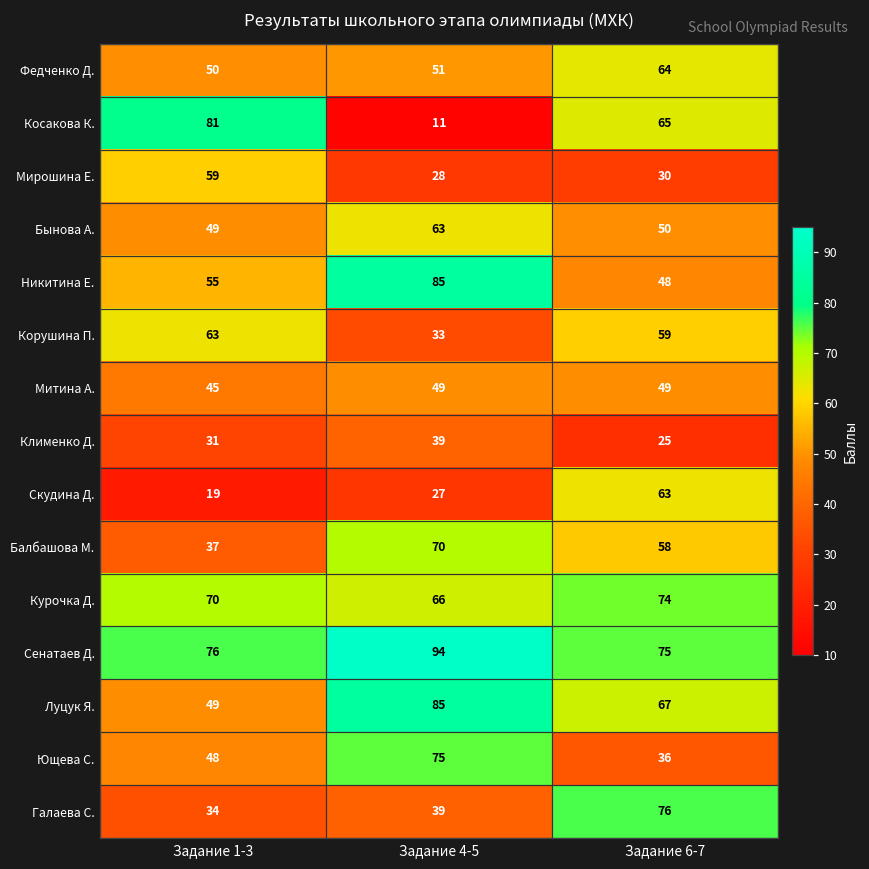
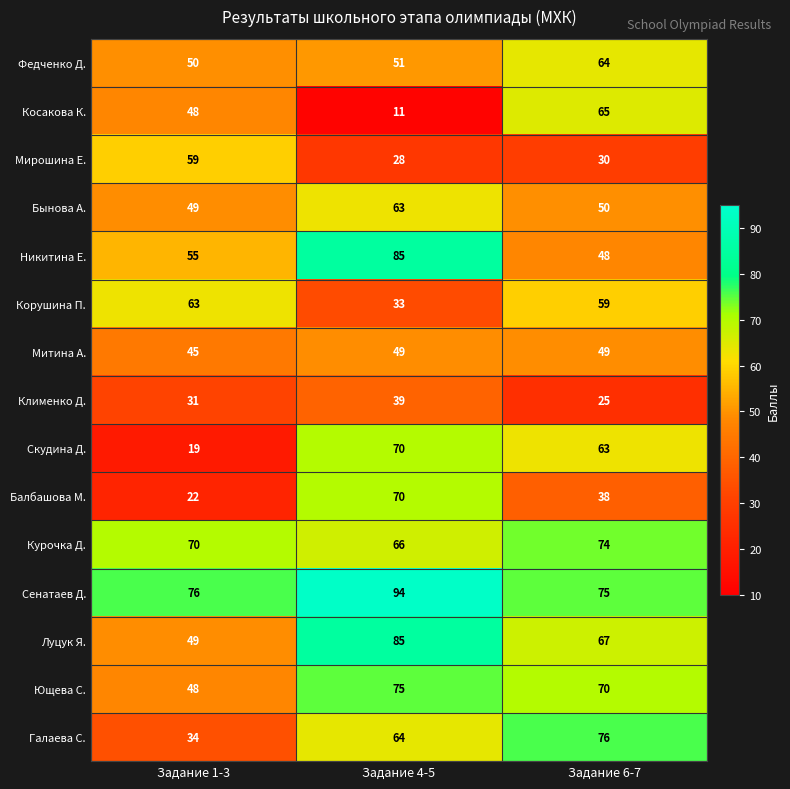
Косакова К., Задание 1-3: 81 -> 48
Скудина Д., Задание 4-5: 27 -> 70
Балбашова М., Задание 1-3: 37 -> 22
Балбашова М., Задание 6-7: 58 -> 38
Ющева С., Задание 6-7: 36 -> 70
Галаева С., Задание 4-5: 39 -> 64
